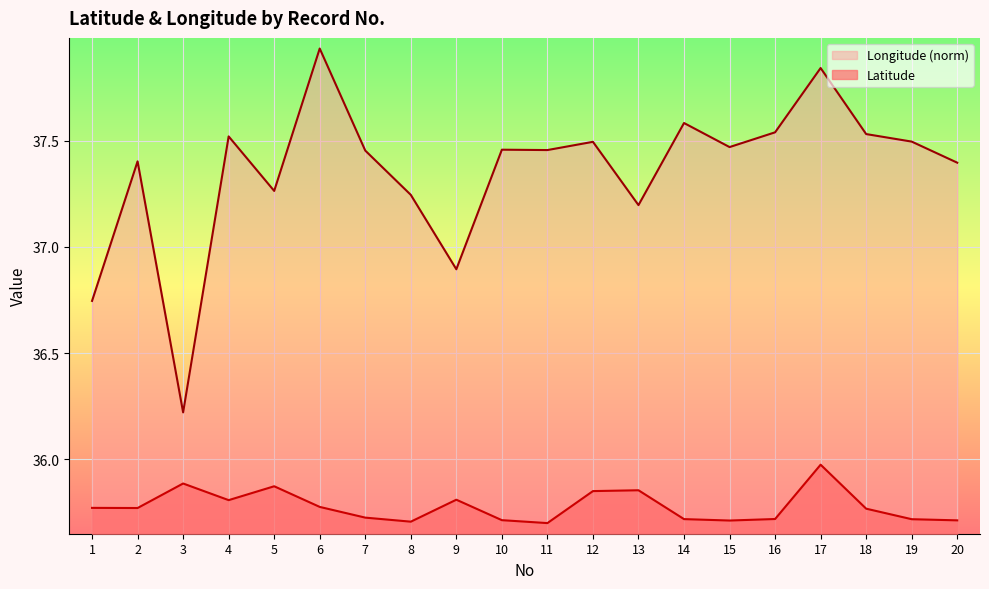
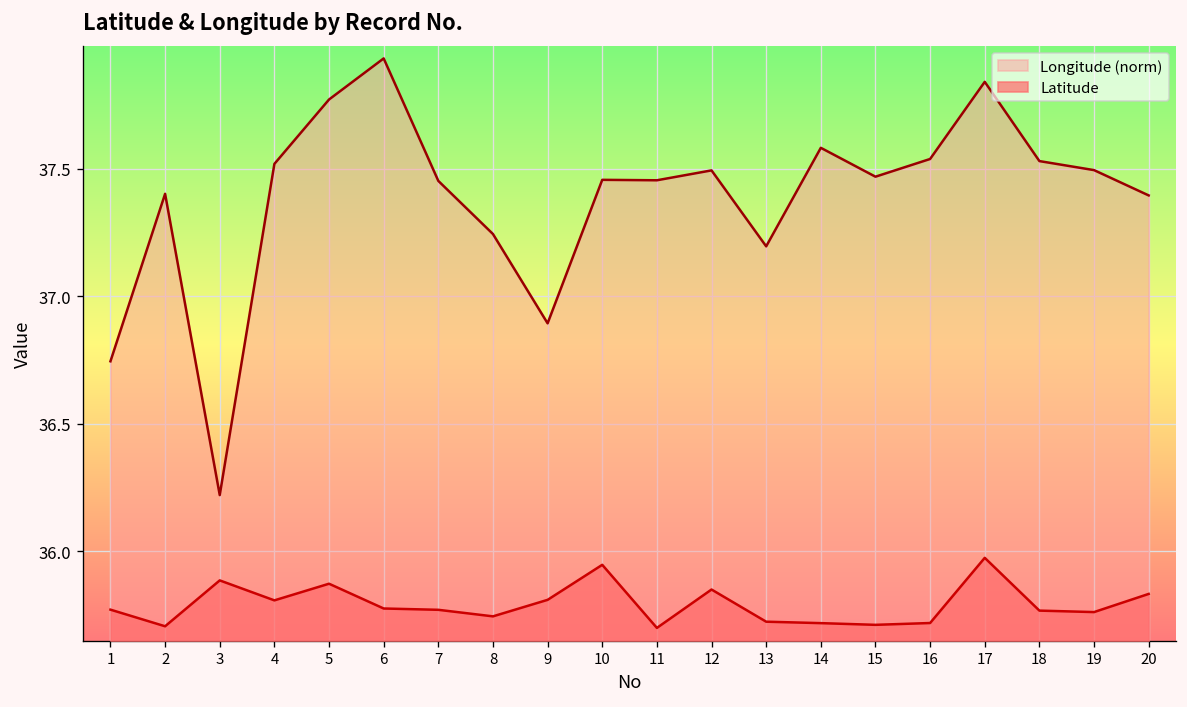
Latitude, 2: 35.77 -> 35.71
Longitude (norm), 5: 37.26 -> 37.77
Latitude, 7: 35.73 -> 35.77
Latitude, 8: 35.71 -> 35.75
Latitude, 10: 35.71 -> 35.95
Latitude, 13: 35.85 -> 35.72
Latitude, 19: 35.72 -> 35.76
Latitude, 20: 35.71 -> 35.83
